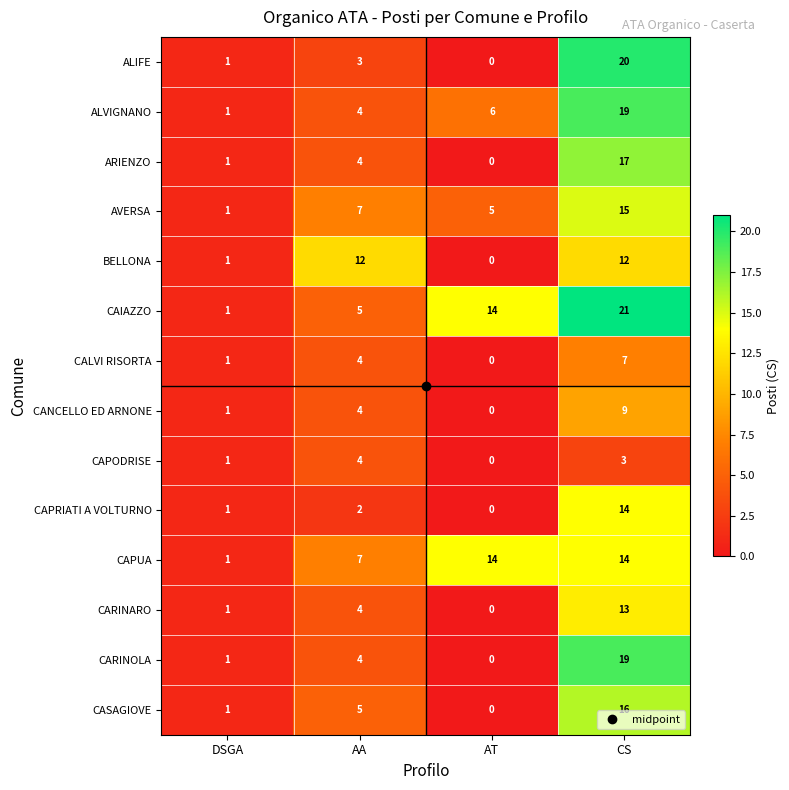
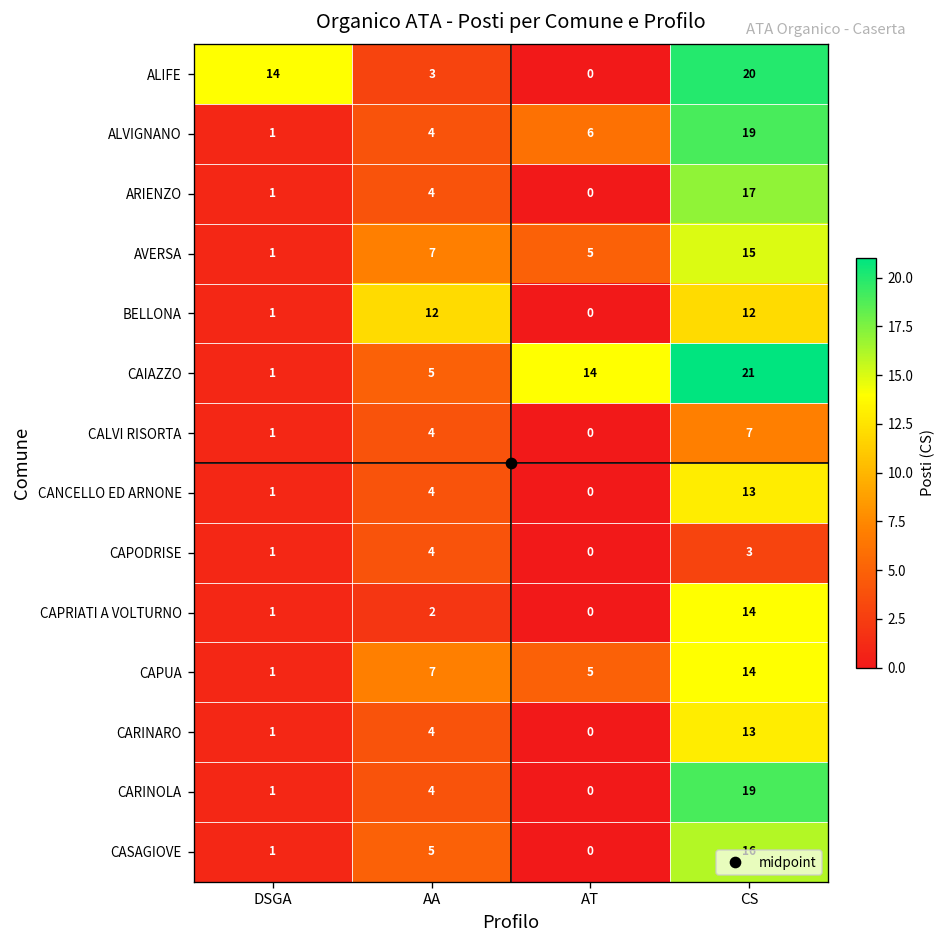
ALIFE, DSGA: 1 -> 14
CANCELLO ED ARNONE, CS: 9 -> 13
CAPUA, AT: 14 -> 5
